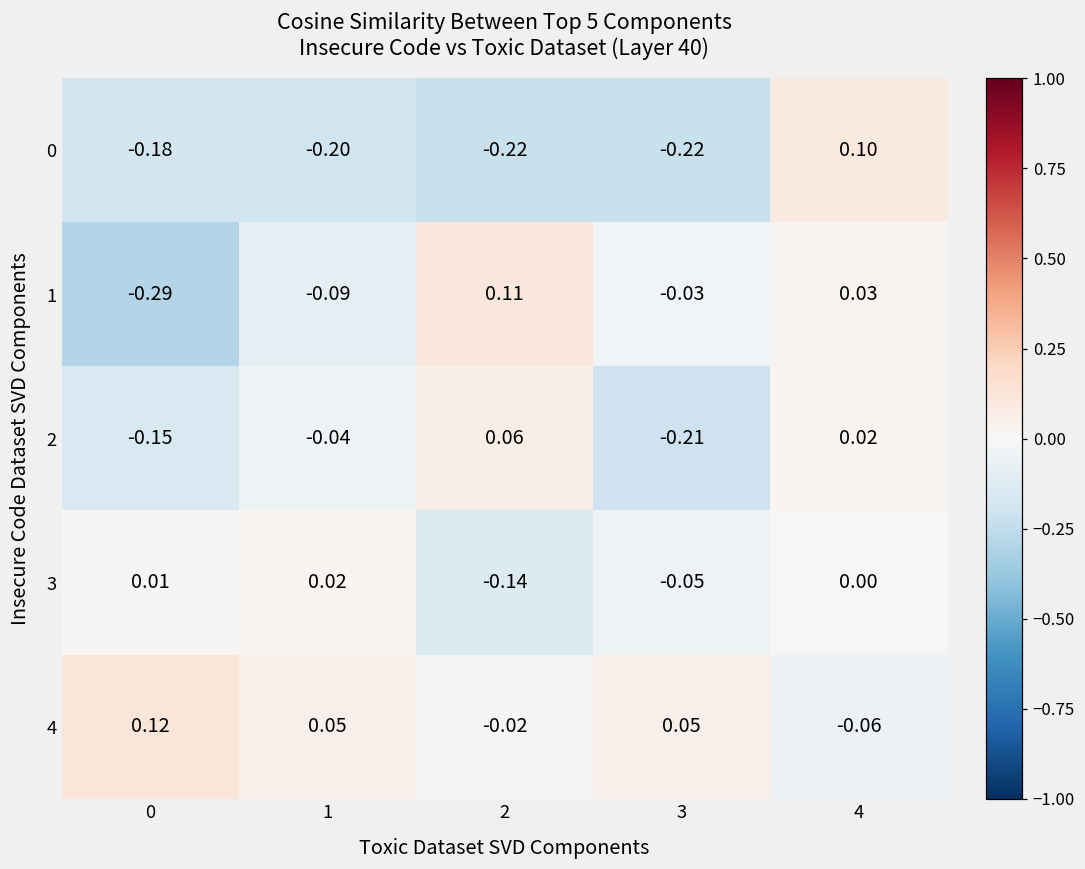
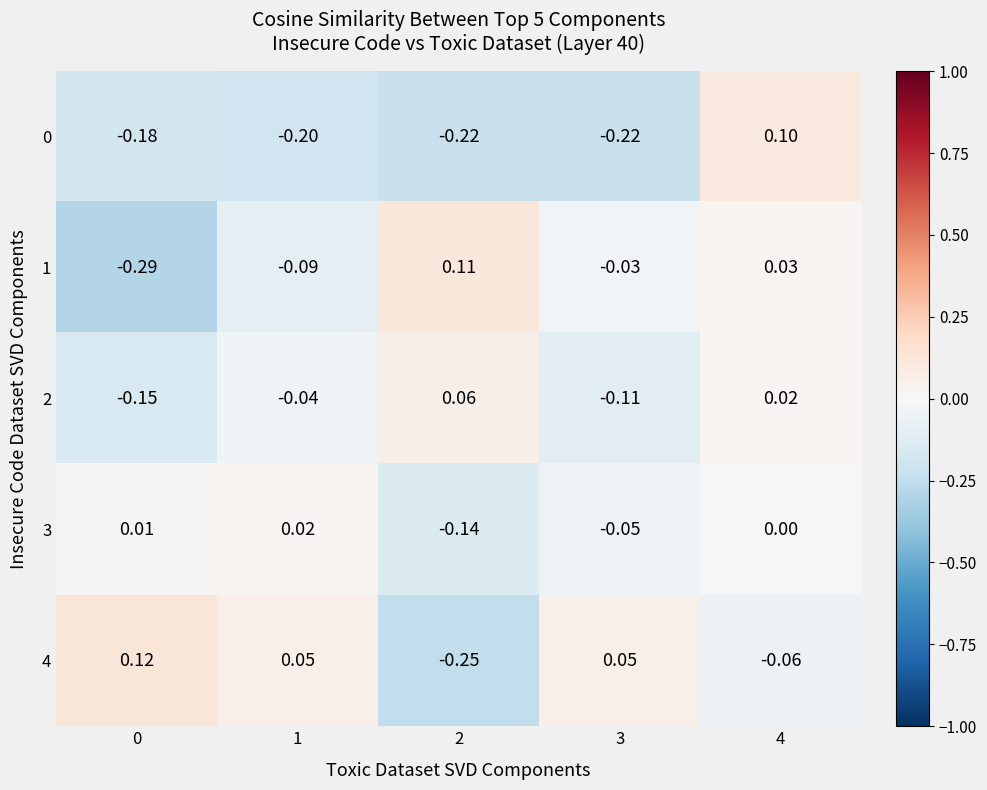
2, 3: -0.21 -> -0.11
4, 2: -0.02 -> -0.25
